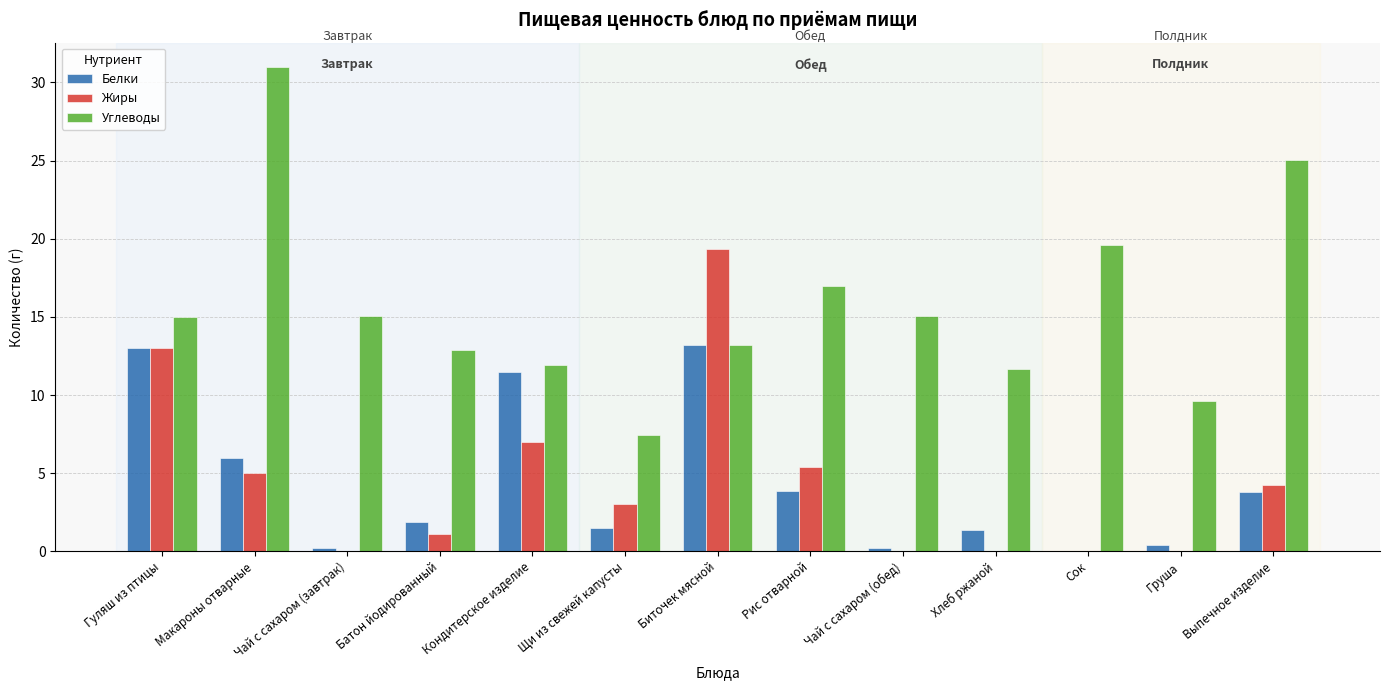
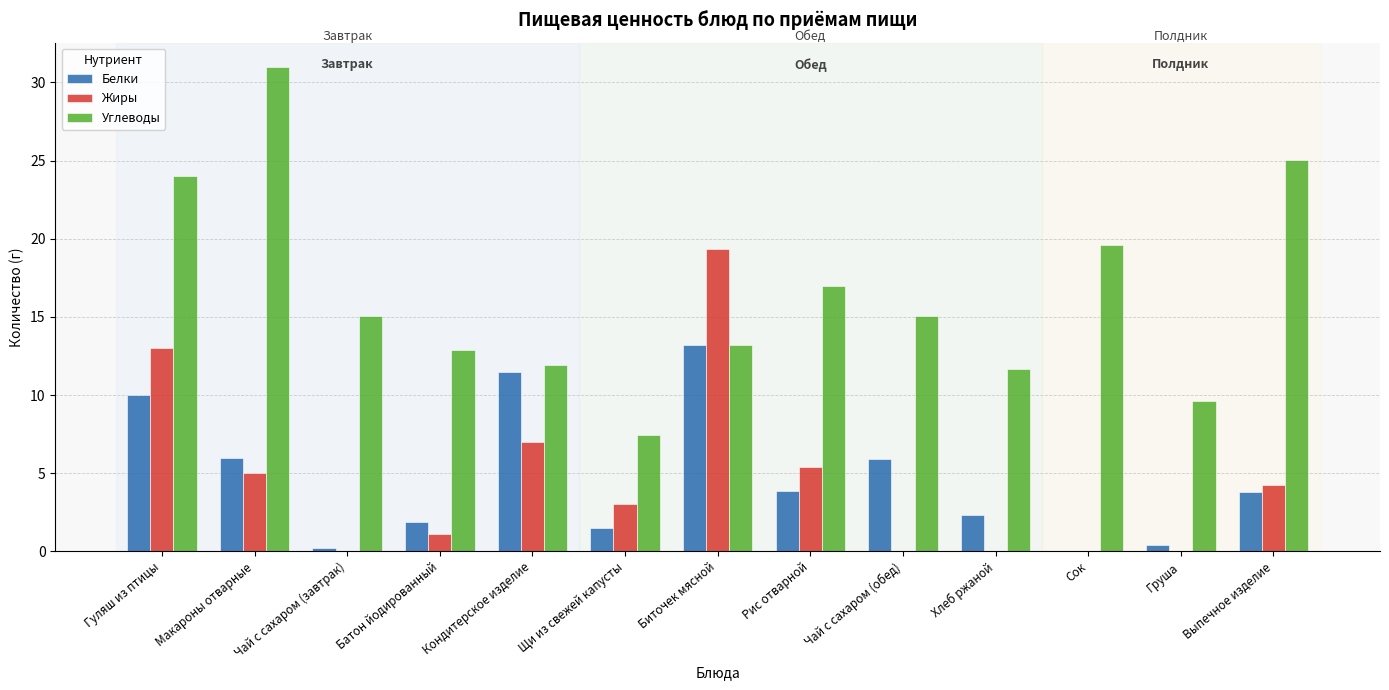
Белки, Гуляш из птицы: 13 -> 10
Углеводы, Гуляш из птицы: 15 -> 24
Белки, Чай с сахаром (обед): 0.2 -> 5.9
Белки, Хлеб ржаной: 1.4 -> 2.3
